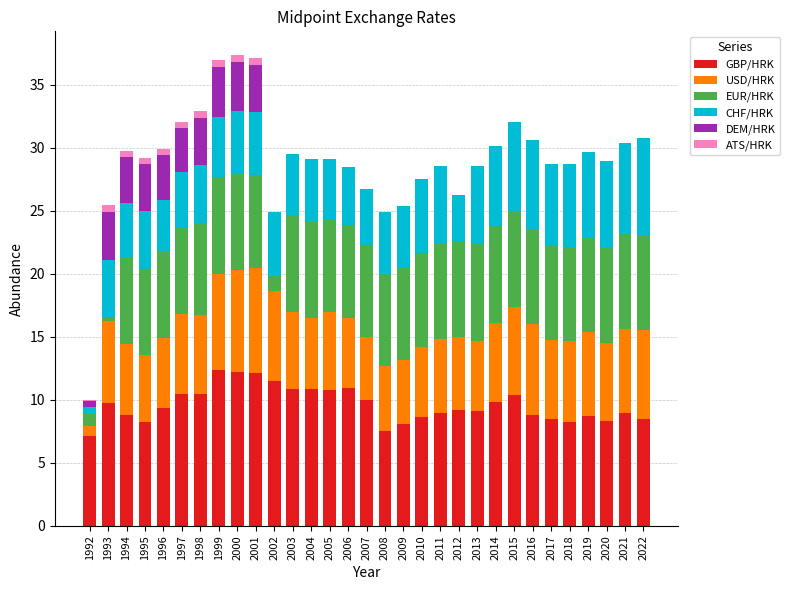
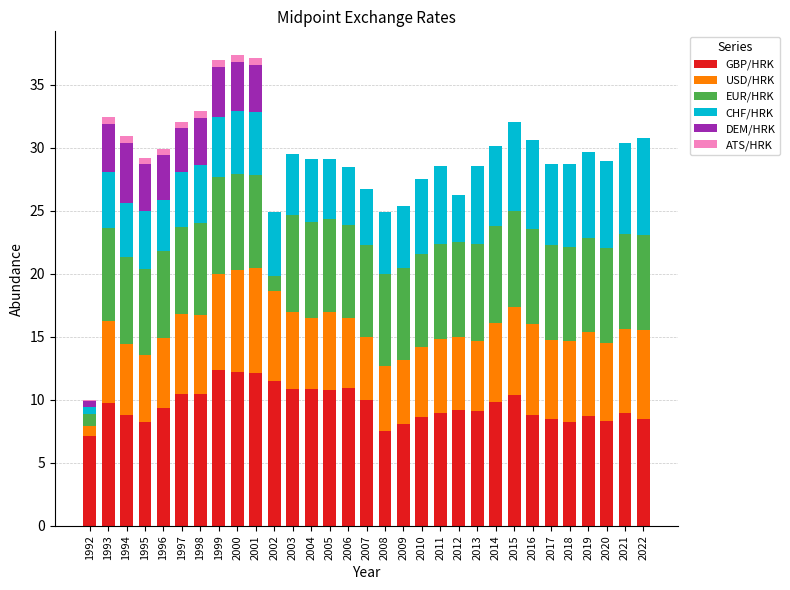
EUR/HRK, 1993: 0.3 -> 7.4
DEM/HRK, 1994: 3.6 -> 4.8
